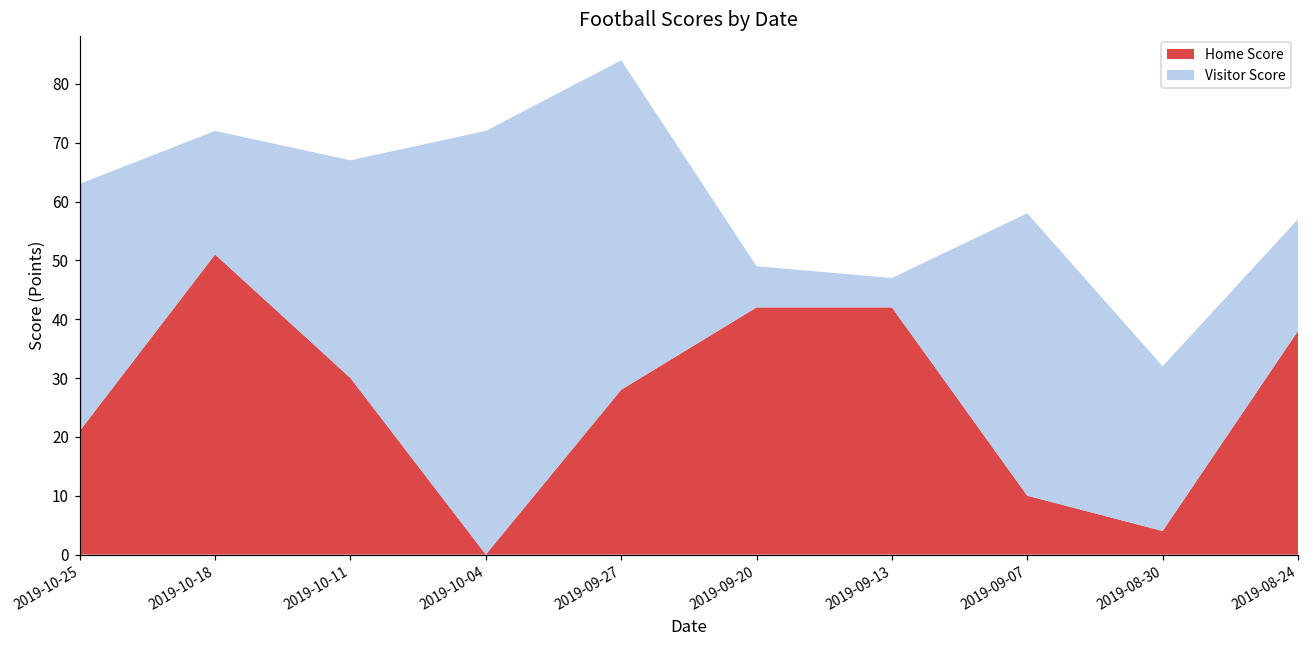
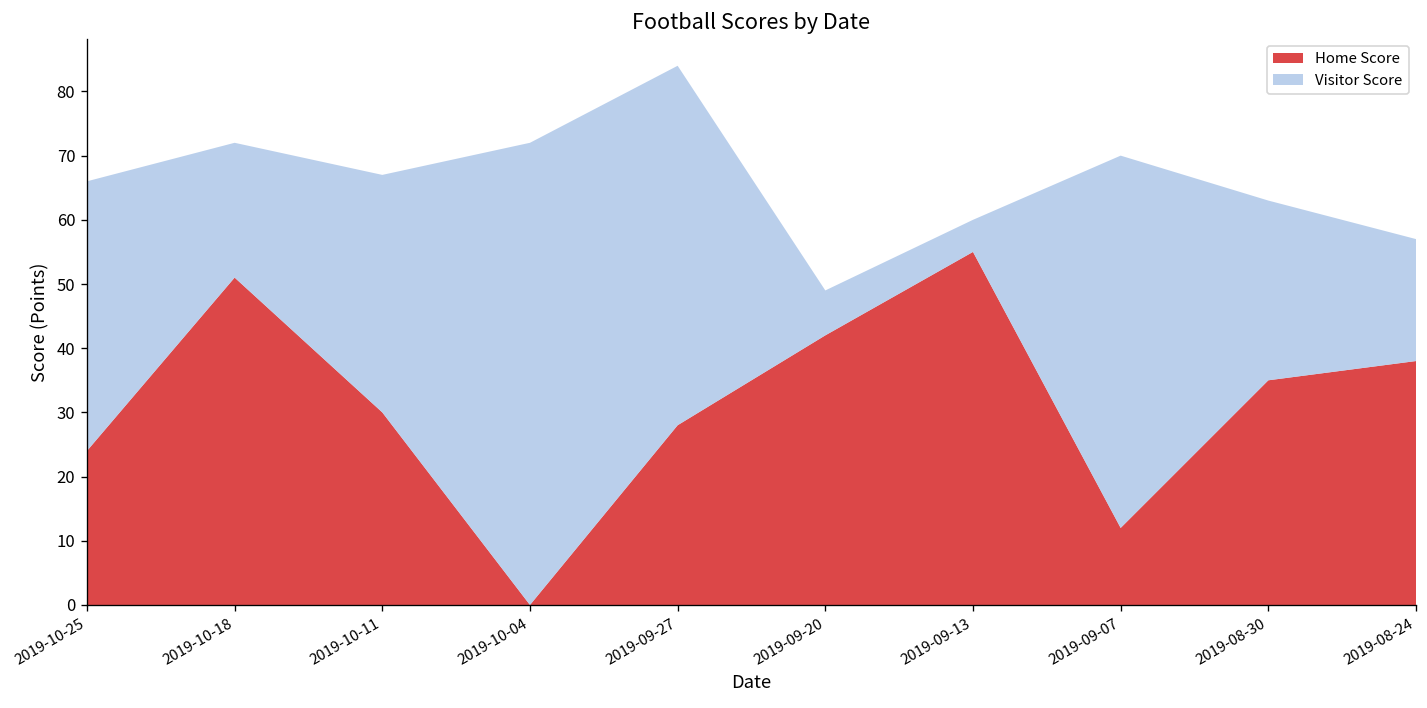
Home Score, 2019-10-25: 21 -> 24
Home Score, 2019-09-13: 42 -> 55
Home Score, 2019-09-07: 10 -> 12
Visitor Score, 2019-09-07: 48 -> 58
Home Score, 2019-08-30: 4 -> 35
